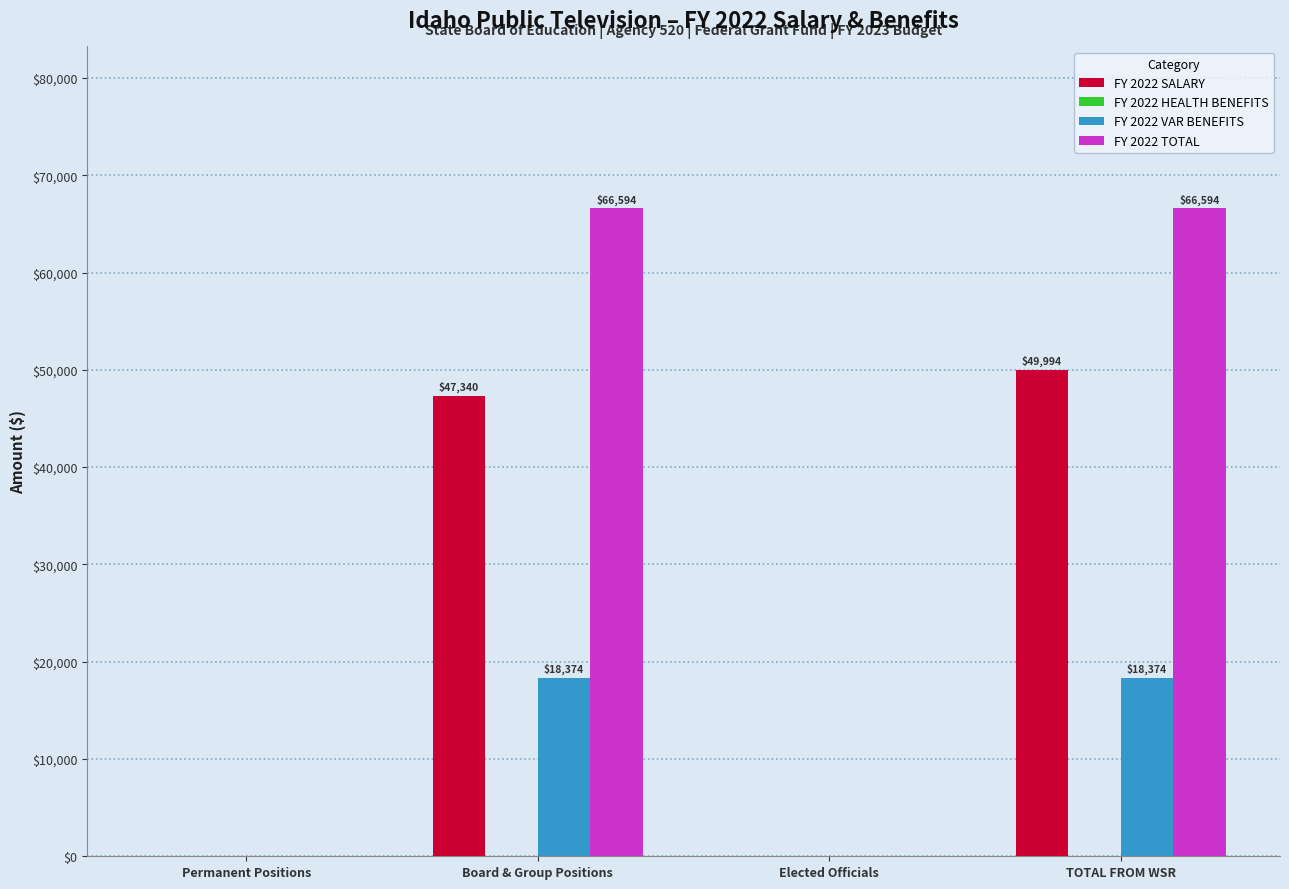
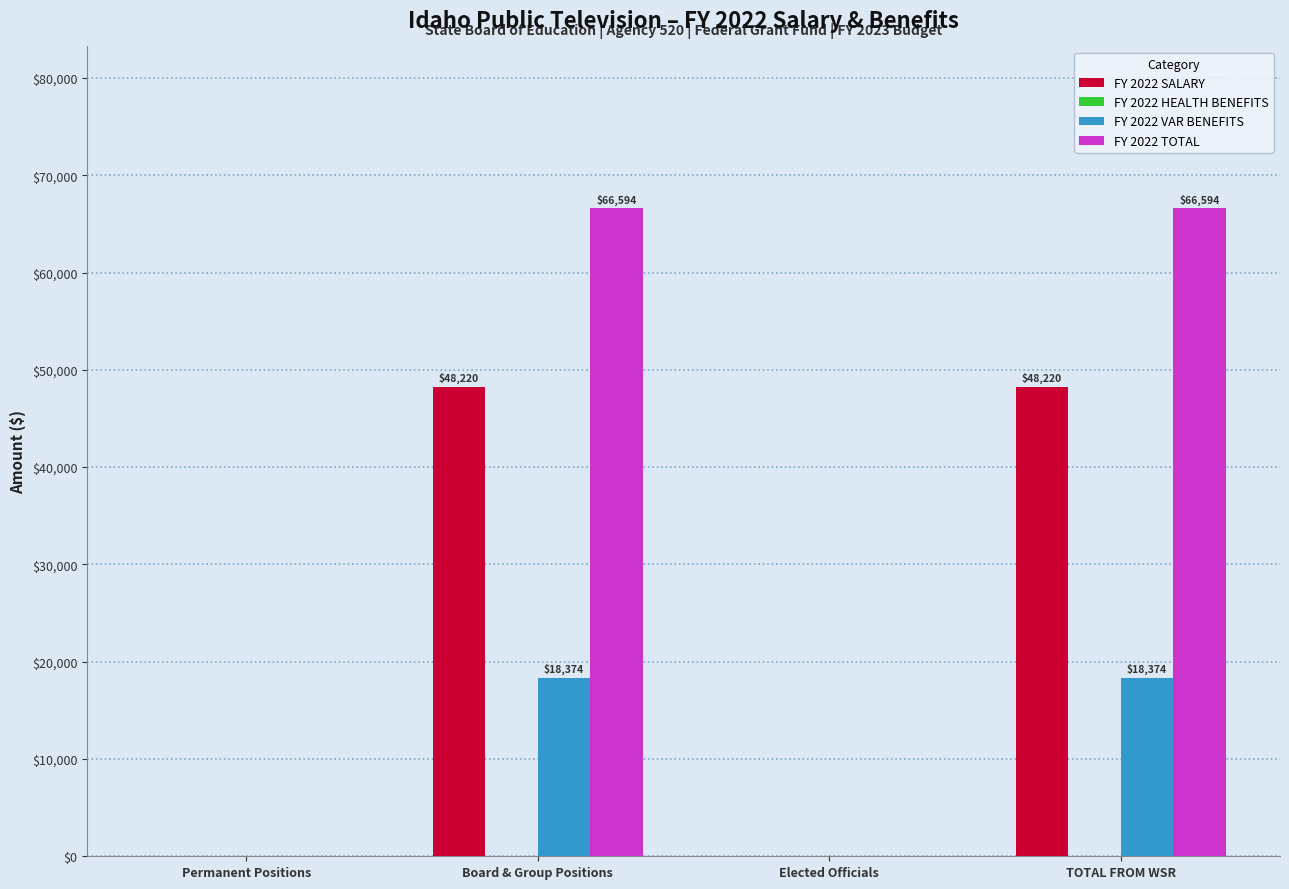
FY 2022 SALARY, Board & Group Positions: $47,340 -> $48,220
FY 2022 SALARY, TOTAL FROM WSR: $49,994 -> $48,220
